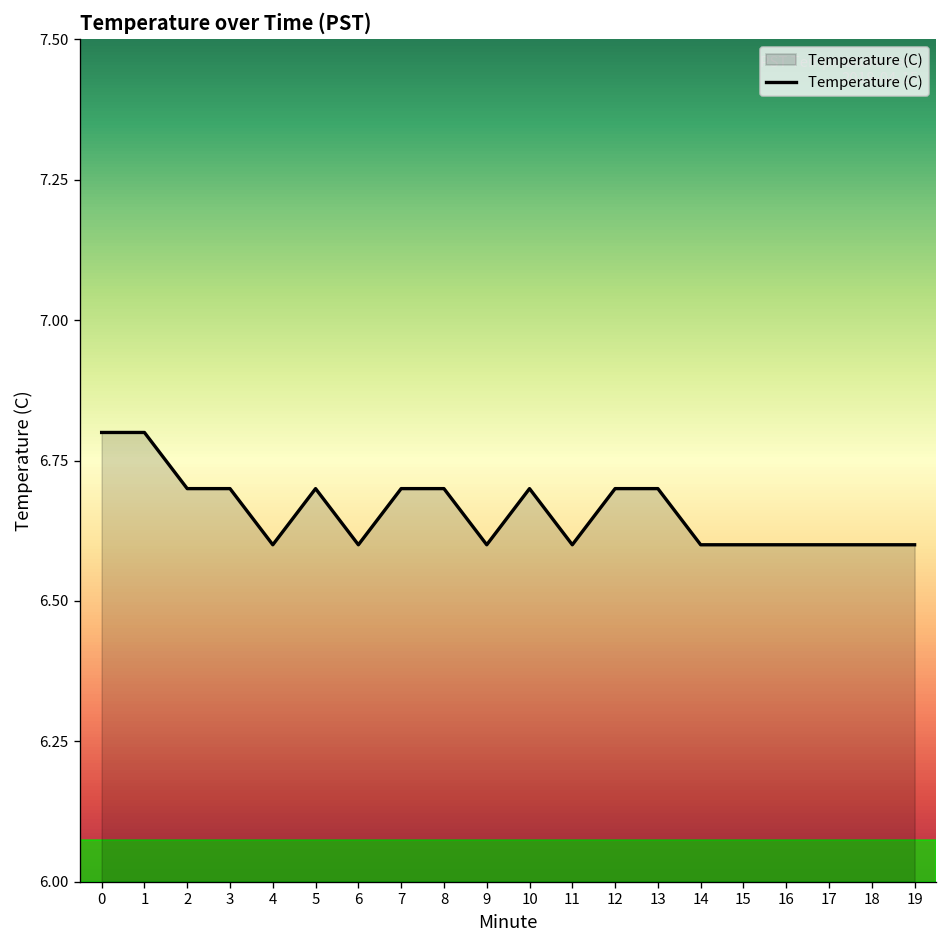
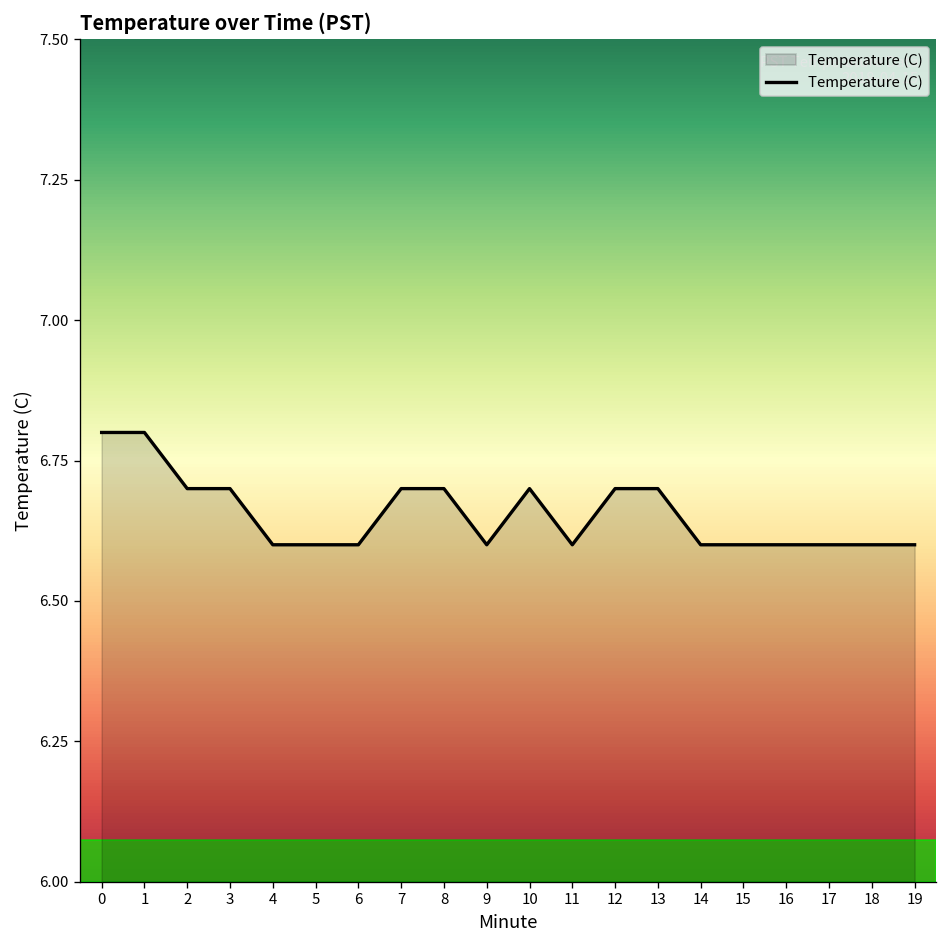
5: 6.7 -> 6.6
